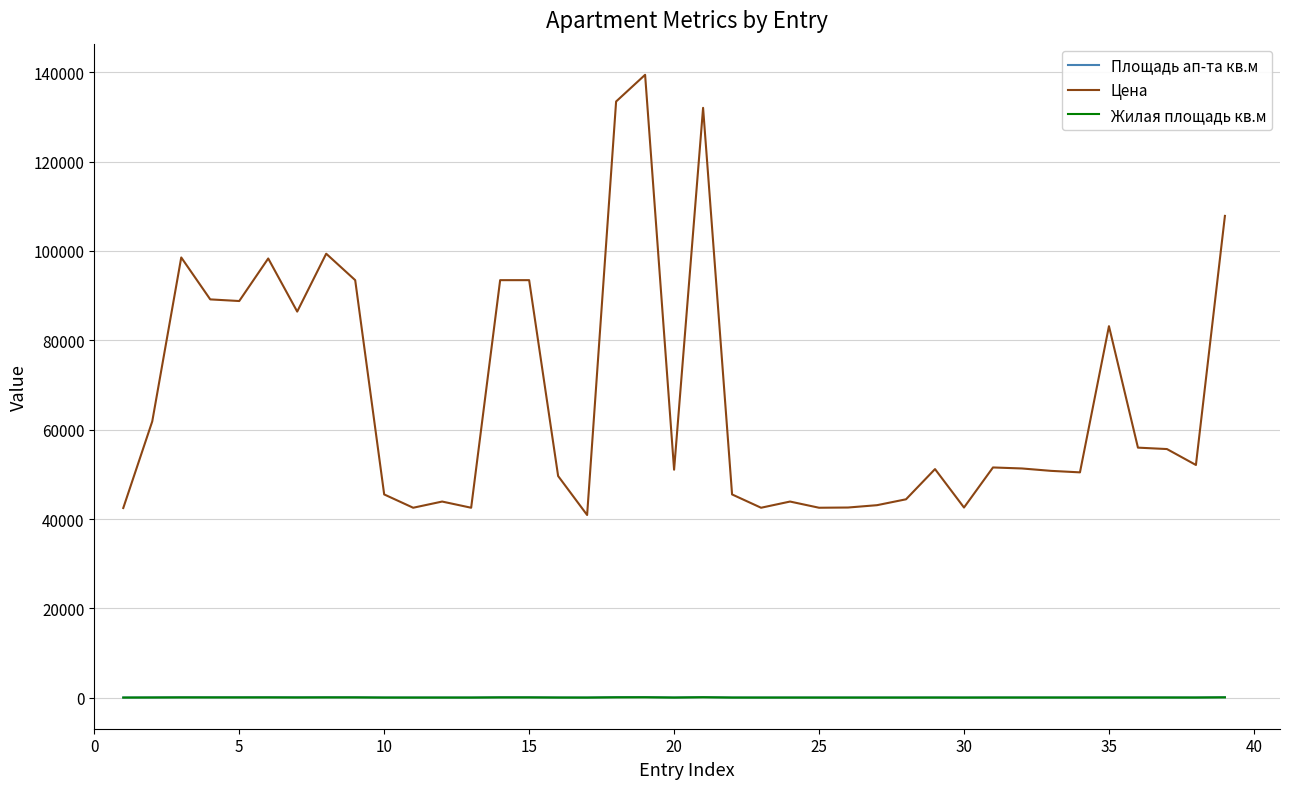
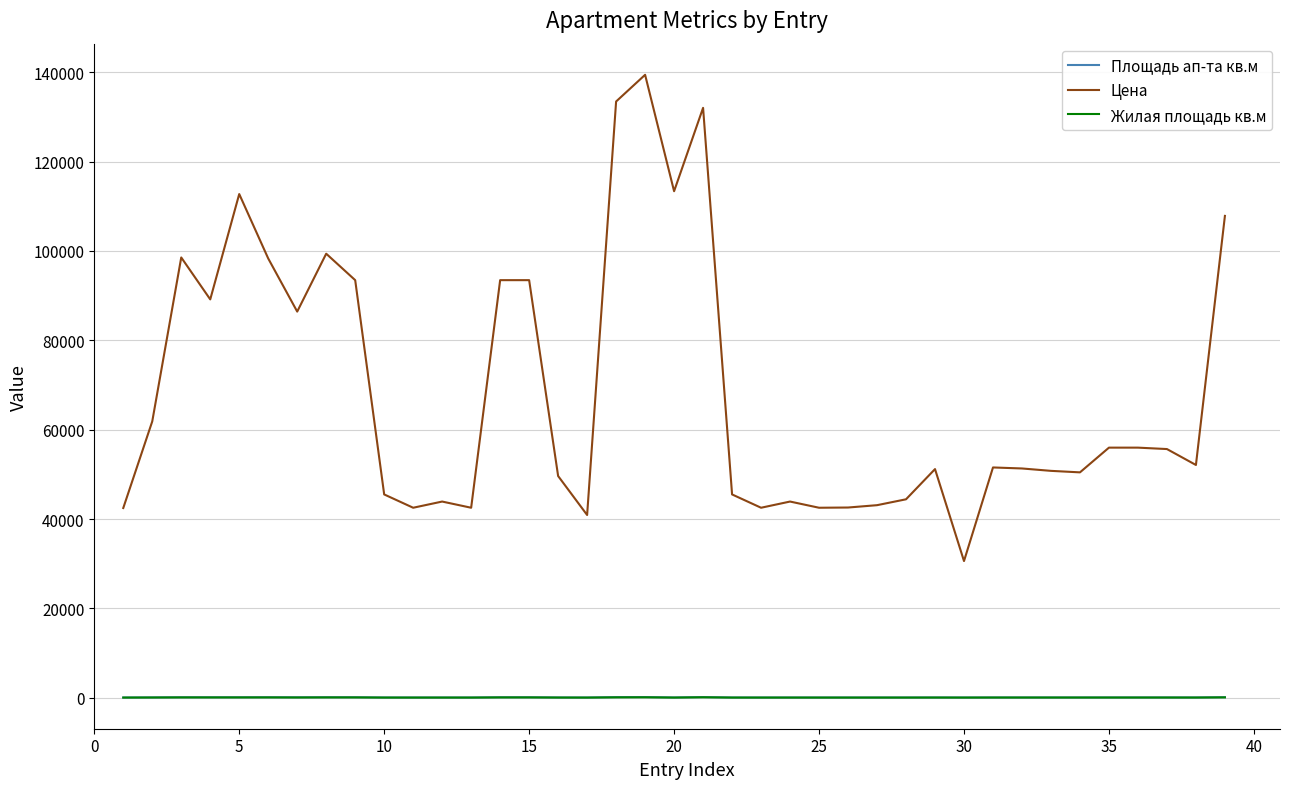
Цена, 5: 89000 -> 113000
Цена, 20: 51000 -> 113000
Цена, 30: 43000 -> 31000
Цена, 35: 83000 -> 56000
